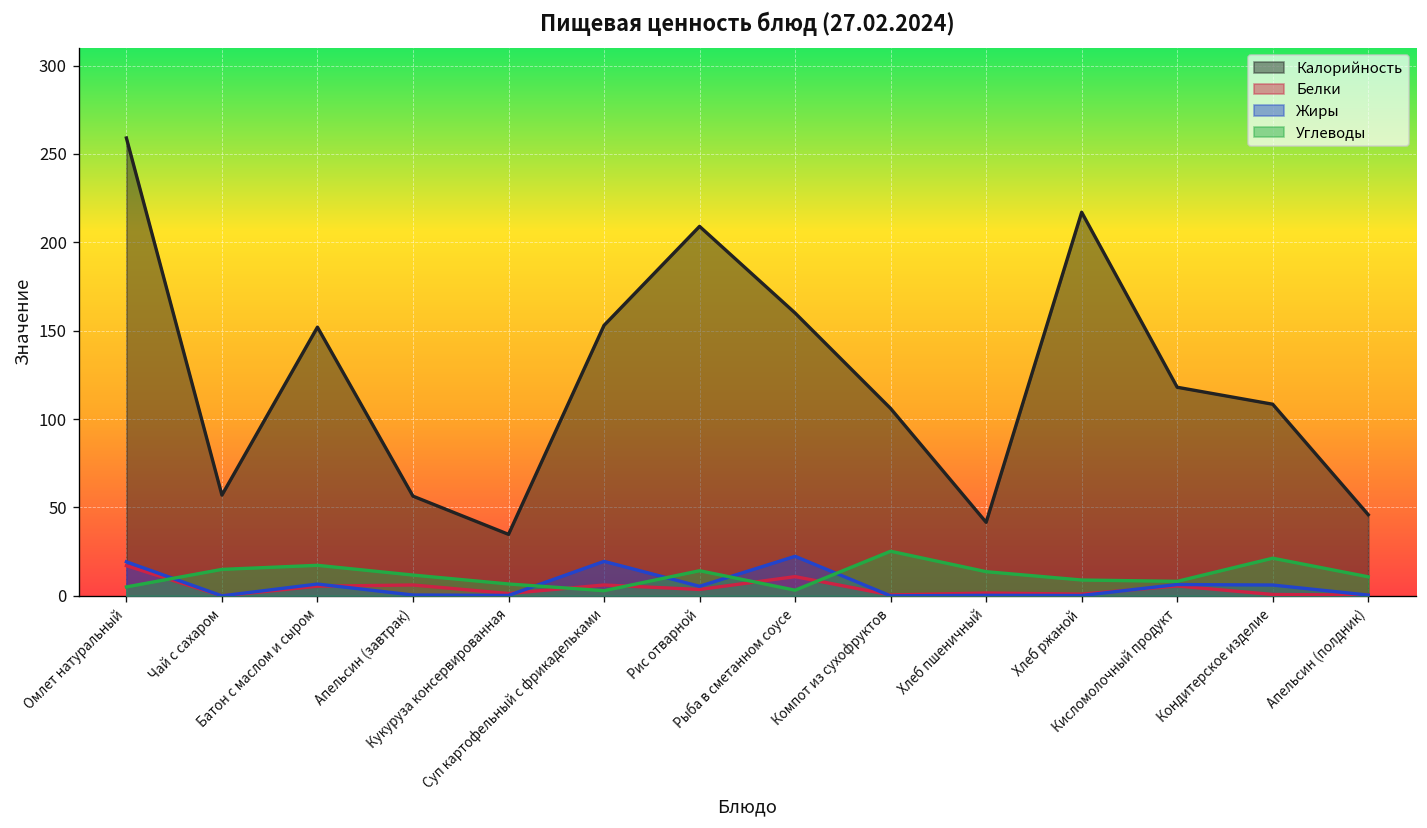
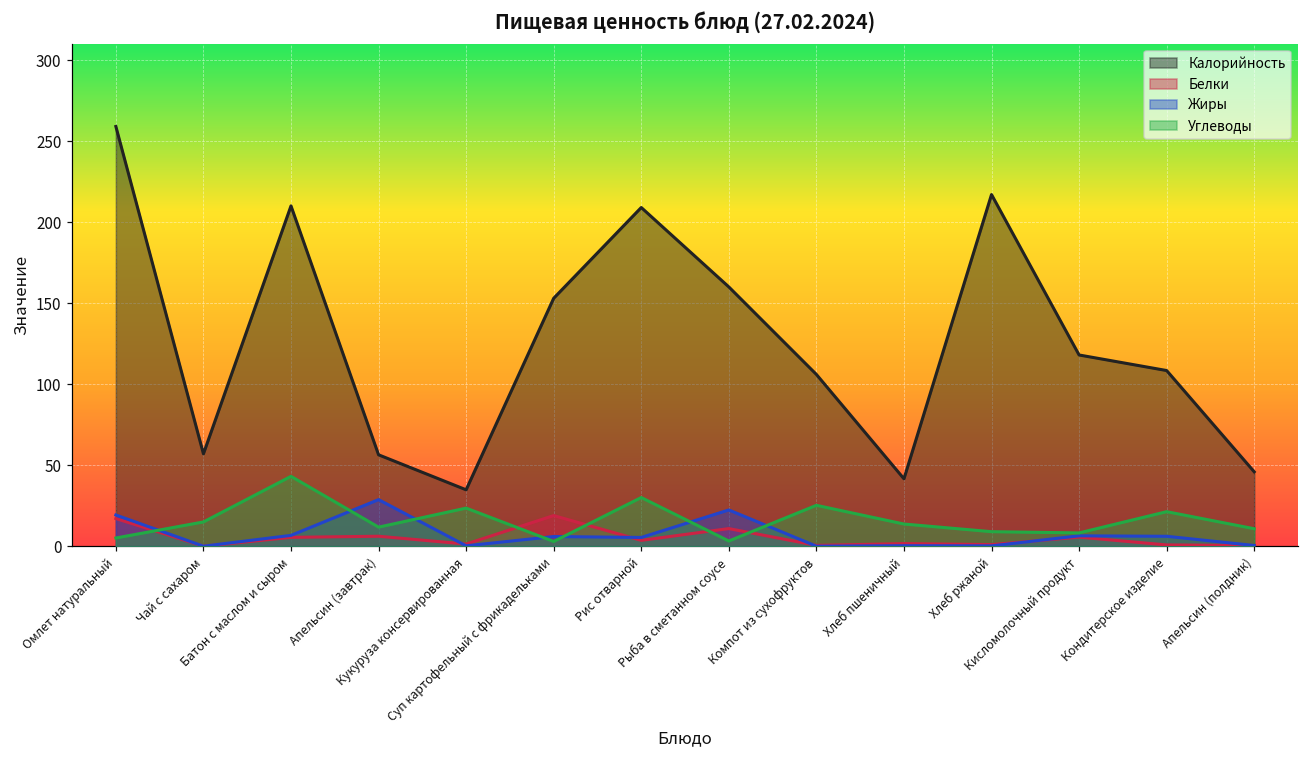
Калорийность, Батон с маслом и сыром: 152 -> 210
Углеводы, Батон с маслом и сыром: 17 -> 43
Жиры, Апельсин (завтрак): 0 -> 29
Углеводы, Кукуруза консервированная: 7 -> 24
Белки, Суп картофельный с фрикадельками: 6 -> 19
Жиры, Суп картофельный с фрикадельками: 20 -> 6
Углеводы, Рис отварной: 14 -> 30
